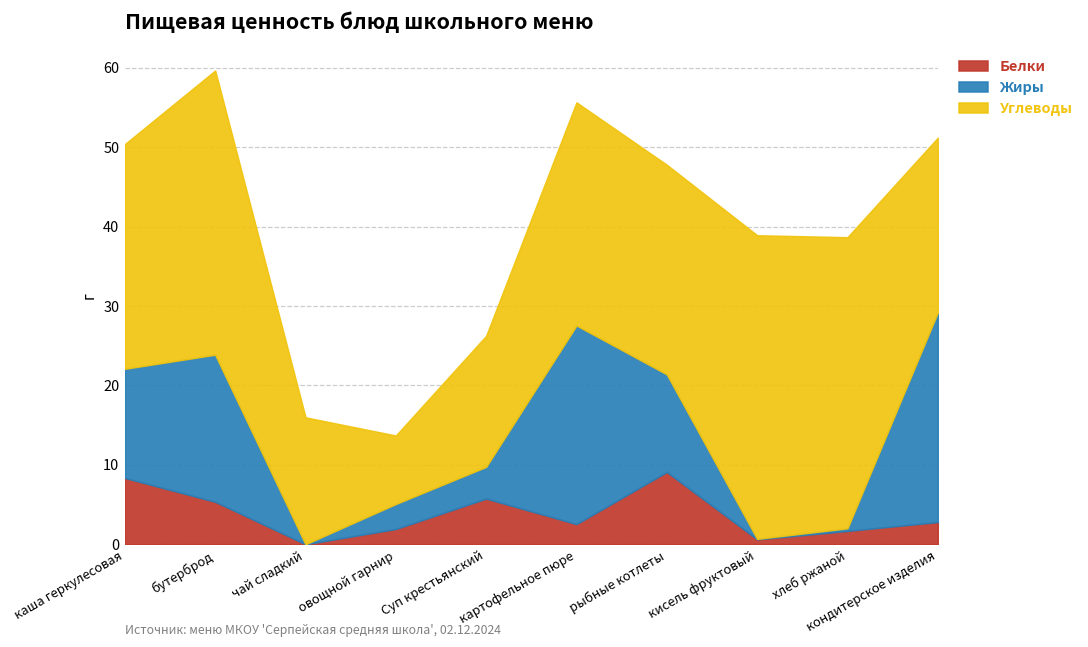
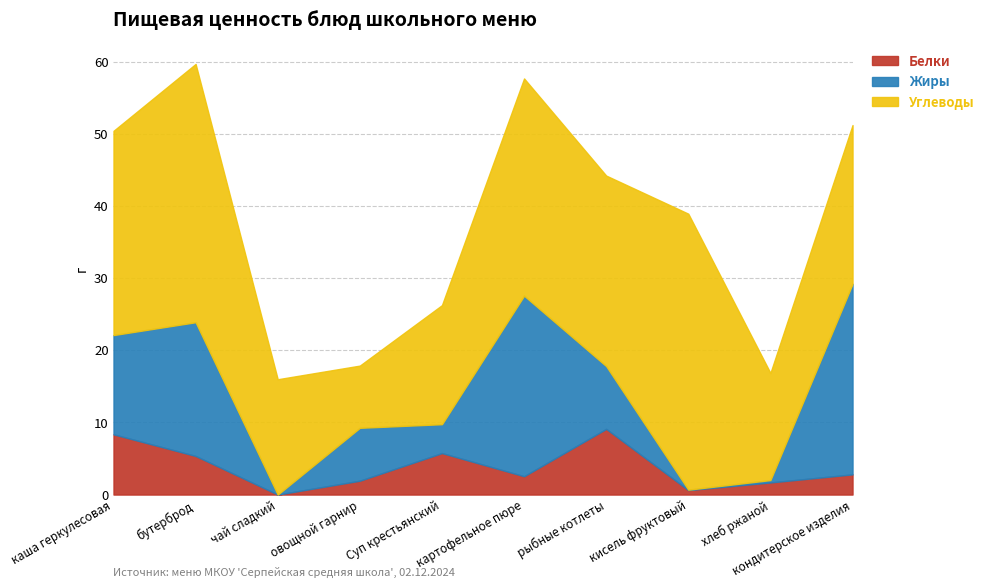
Жиры, овощной гарнир: 3 -> 7
Углеводы, картофельное пюре: 28 -> 30
Жиры, рыбные котлеты: 12 -> 9
Углеводы, хлеб ржаной: 37 -> 15
